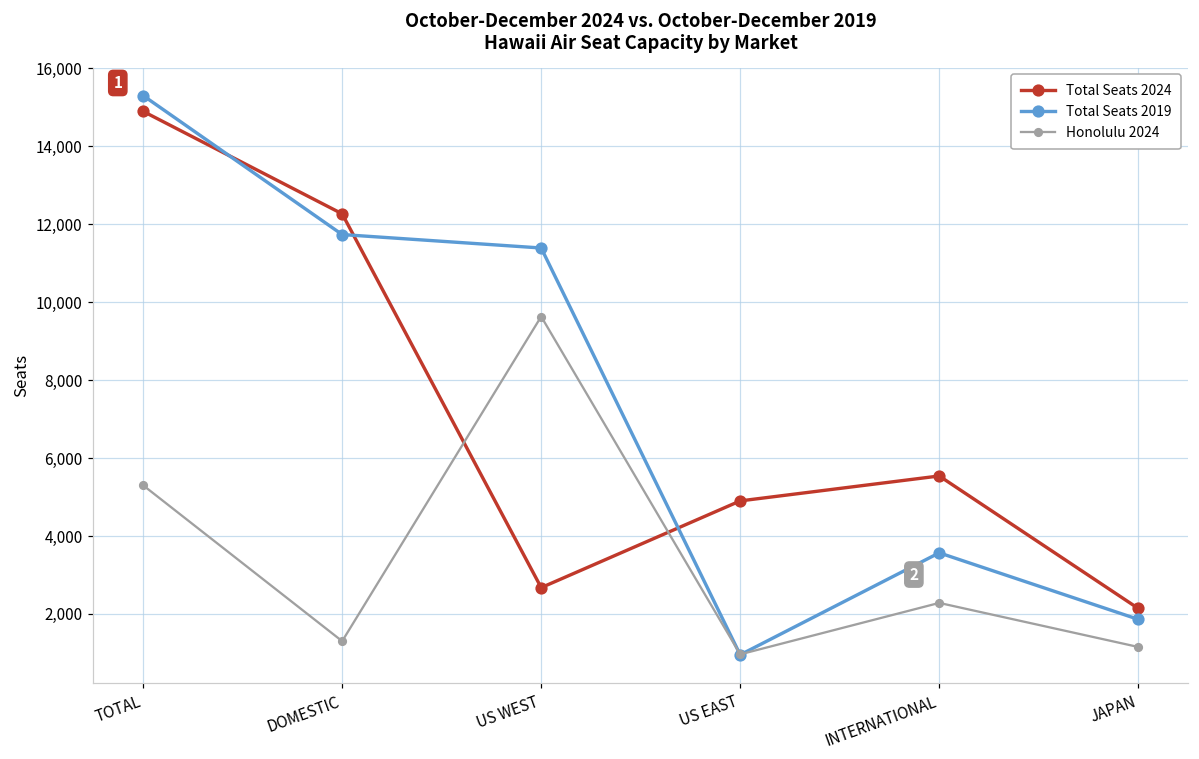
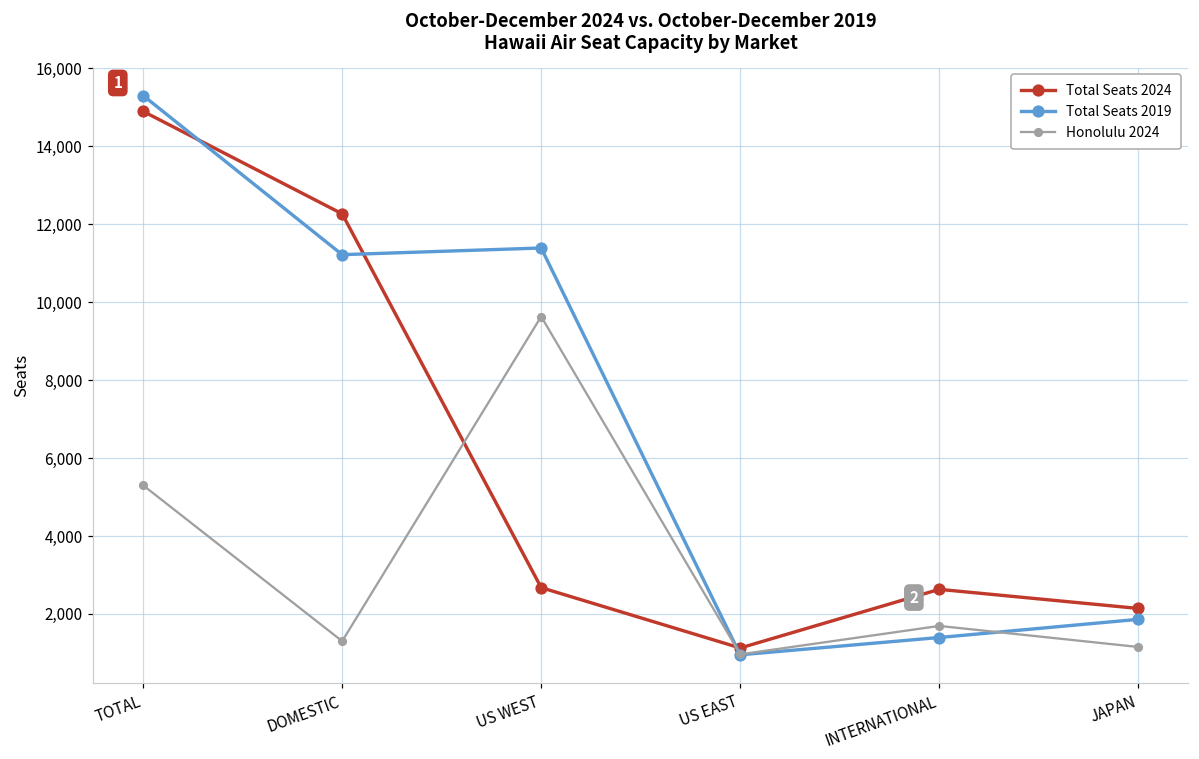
Total Seats 2019, DOMESTIC: 11,700 -> 11,200
Total Seats 2024, US EAST: 4,900 -> 1,100
Total Seats 2024, INTERNATIONAL: 5,500 -> 2,600
Total Seats 2019, INTERNATIONAL: 3,600 -> 1,400
Honolulu 2024, INTERNATIONAL: 2,300 -> 1,700
